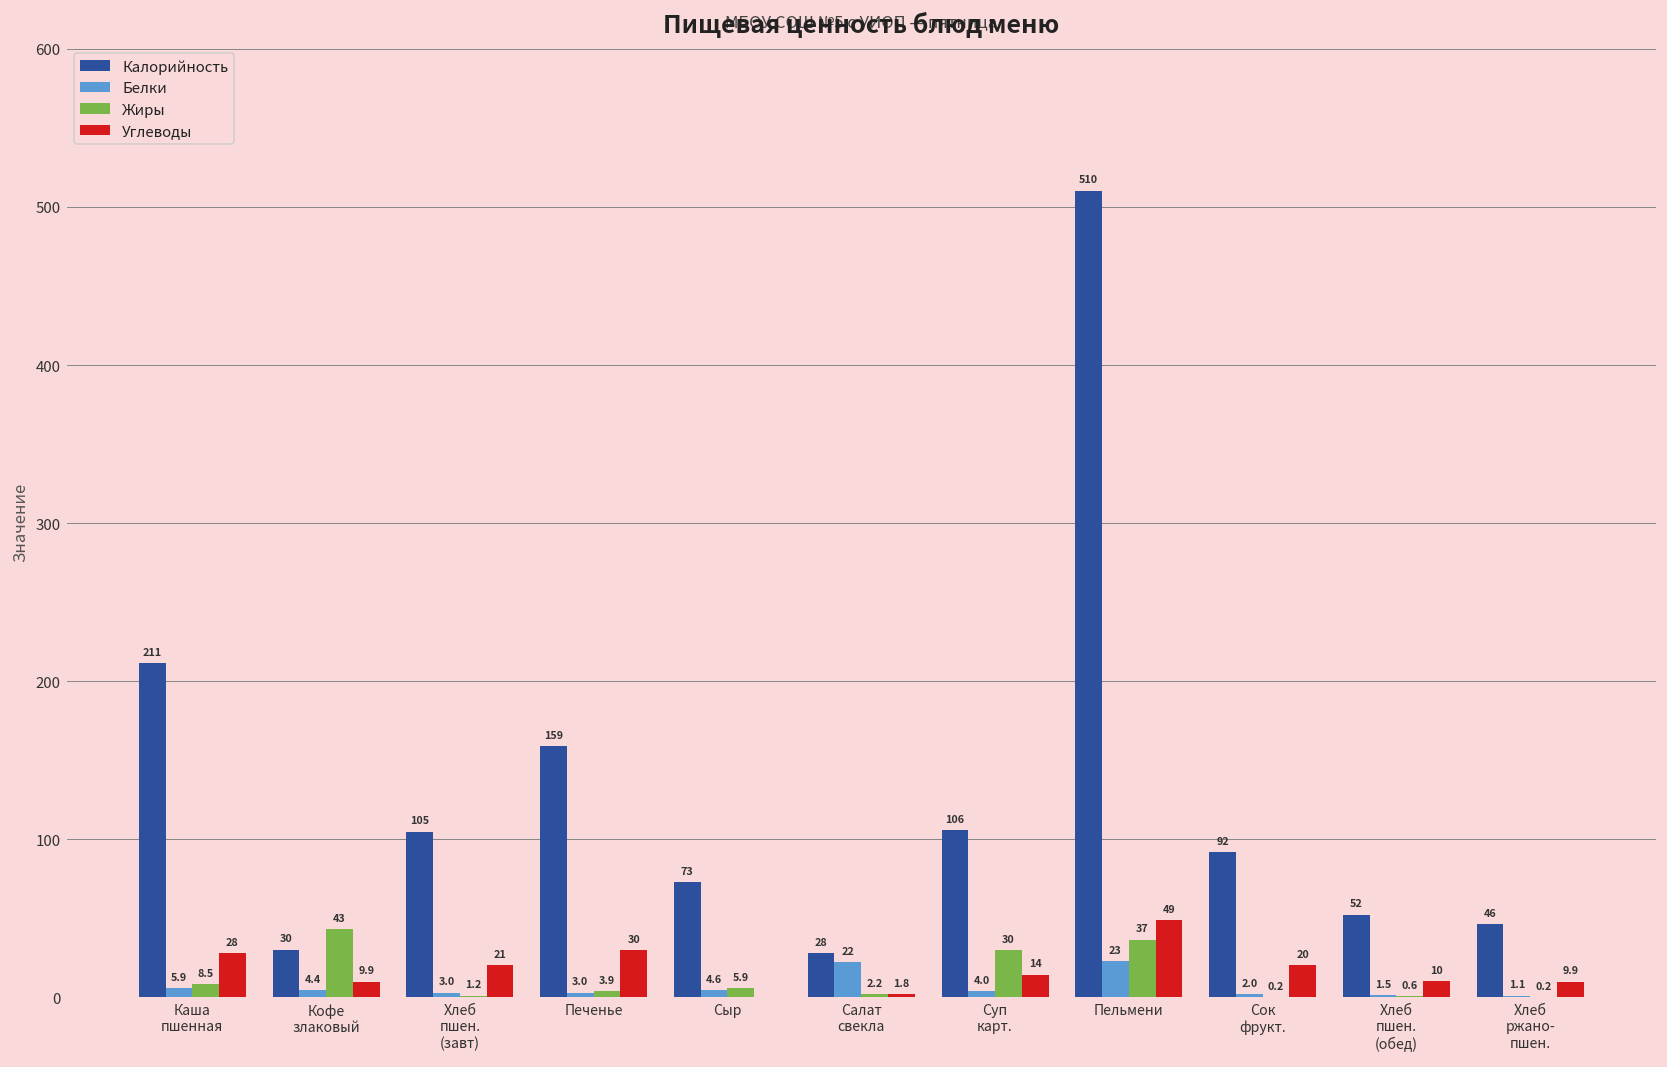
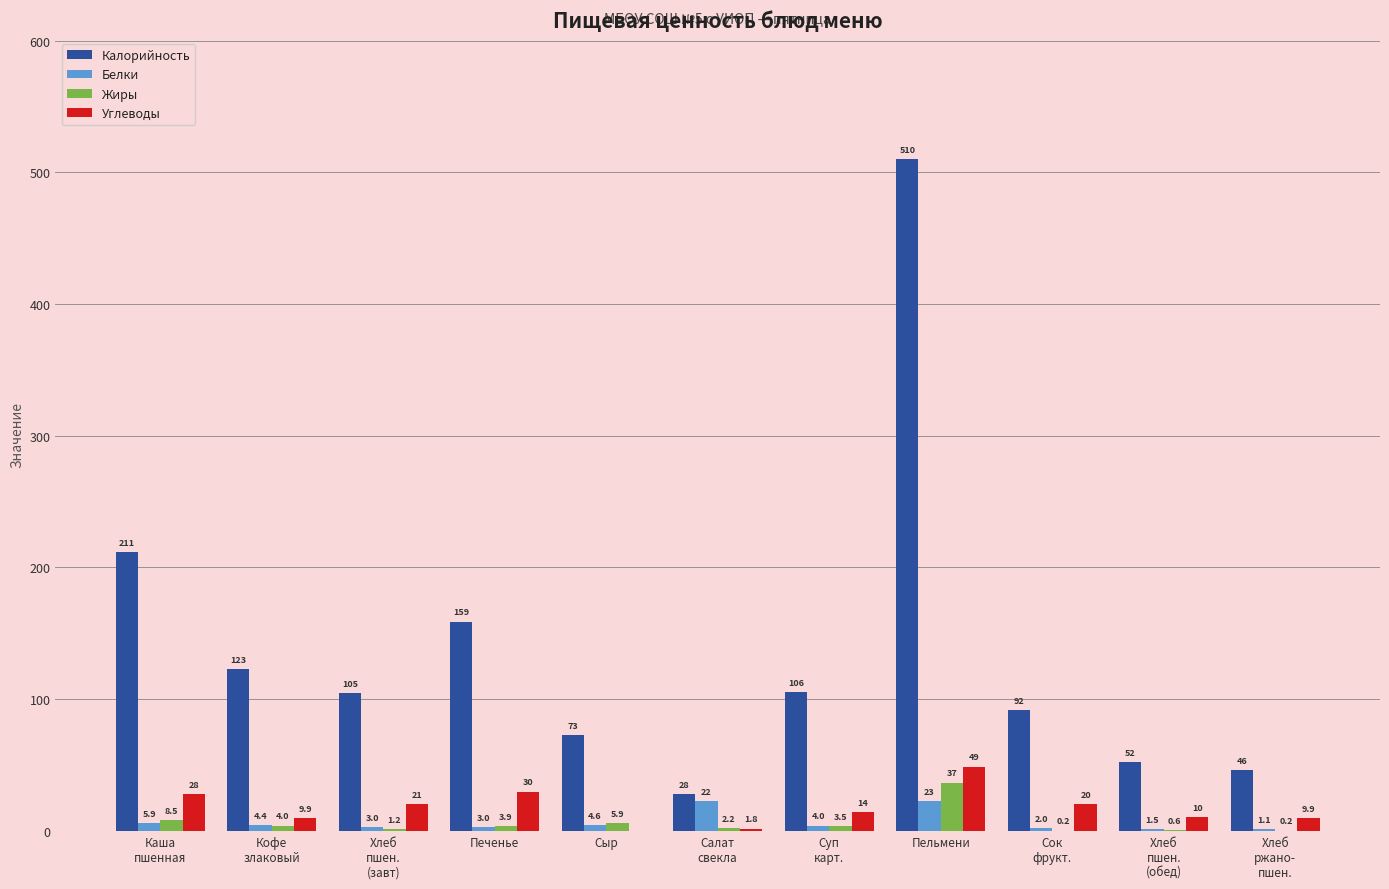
Калорийность, Кофе злаковый: 30 -> 123
Жиры, Кофе злаковый: 43 -> 4.0
Жиры, Суп карт.: 30 -> 3.5
